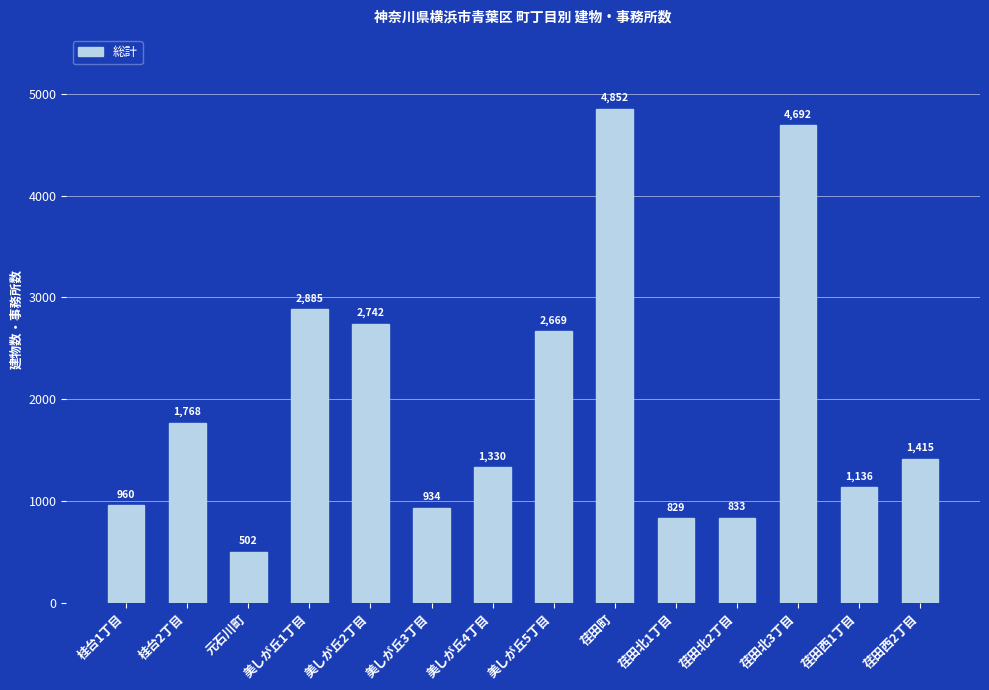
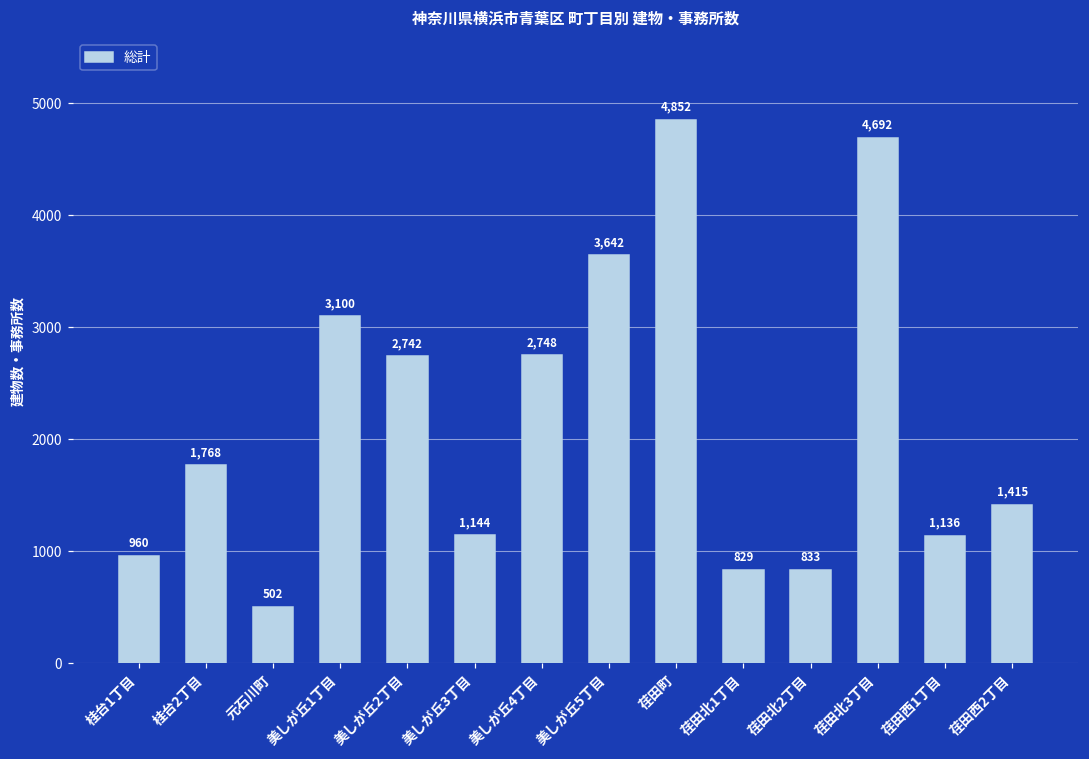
美しが丘1丁目: 2,885 -> 3,100
美しが丘3丁目: 934 -> 1,144
美しが丘4丁目: 1,330 -> 2,748
美しが丘5丁目: 2,669 -> 3,642
